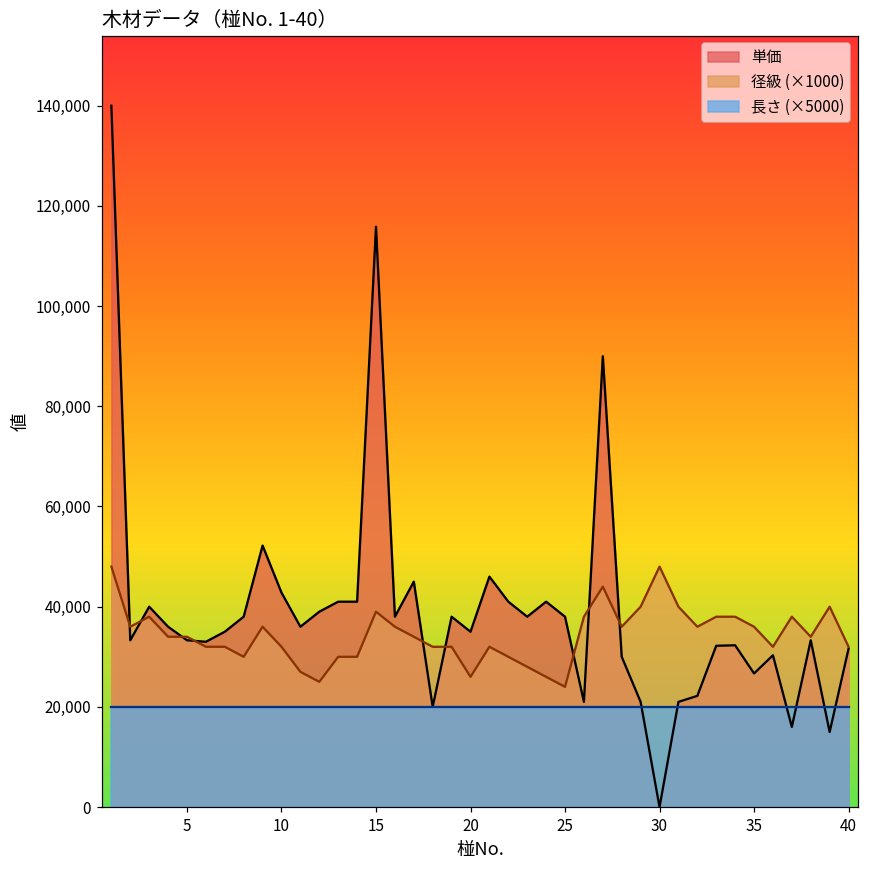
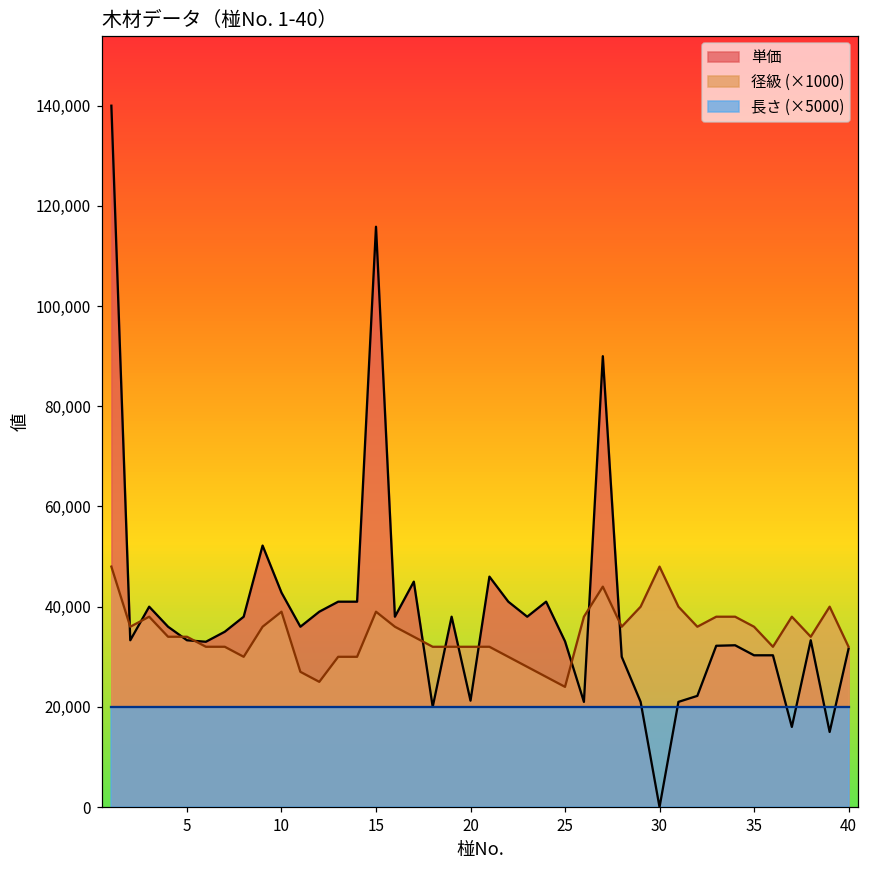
径級 (×1000), 10: 32,000 -> 39,000
単価, 20: 35,000 -> 21,000
径級 (×1000), 20: 26,000 -> 32,000
単価, 25: 38,000 -> 33,000
単価, 35: 27,000 -> 30,000
